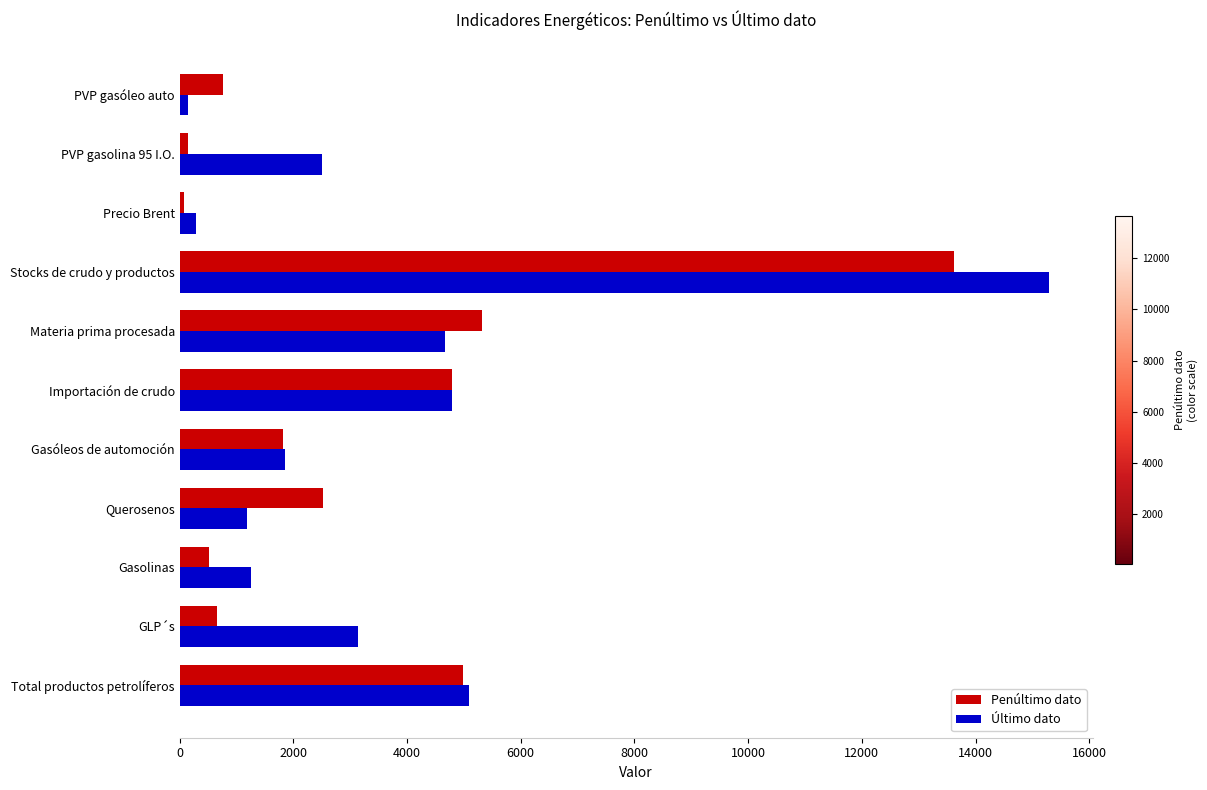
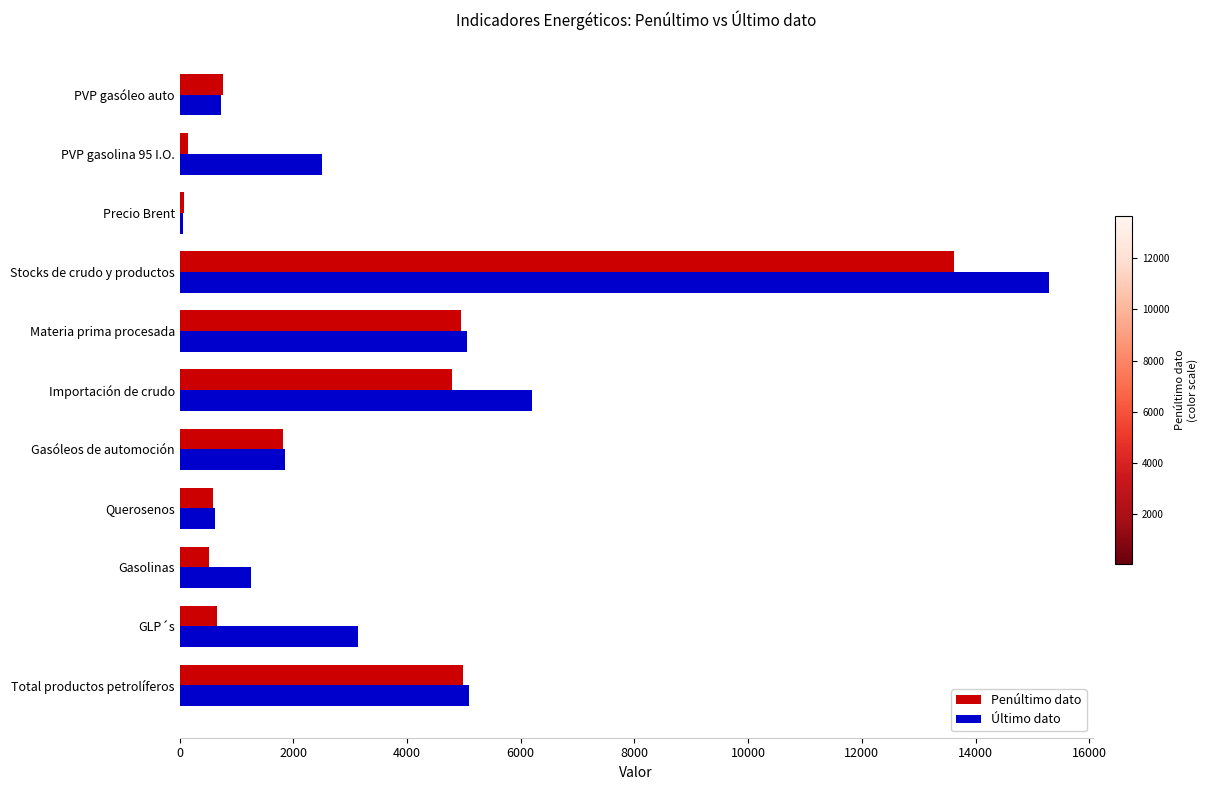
Último dato, PVP gasóleo auto: 100 -> 700
Último dato, Precio Brent: 300 -> 100
Penúltimo dato, Materia prima procesada: 5300 -> 5000
Último dato, Materia prima procesada: 4700 -> 5100
Último dato, Importación de crudo: 4800 -> 6200
Penúltimo dato, Querosenos: 2500 -> 600
Último dato, Querosenos: 1200 -> 600
